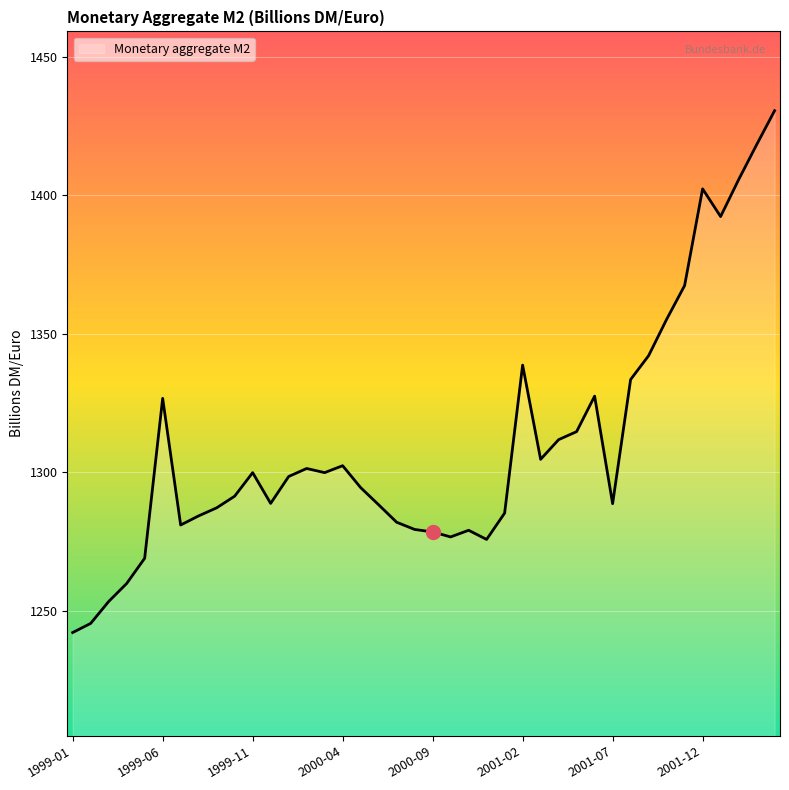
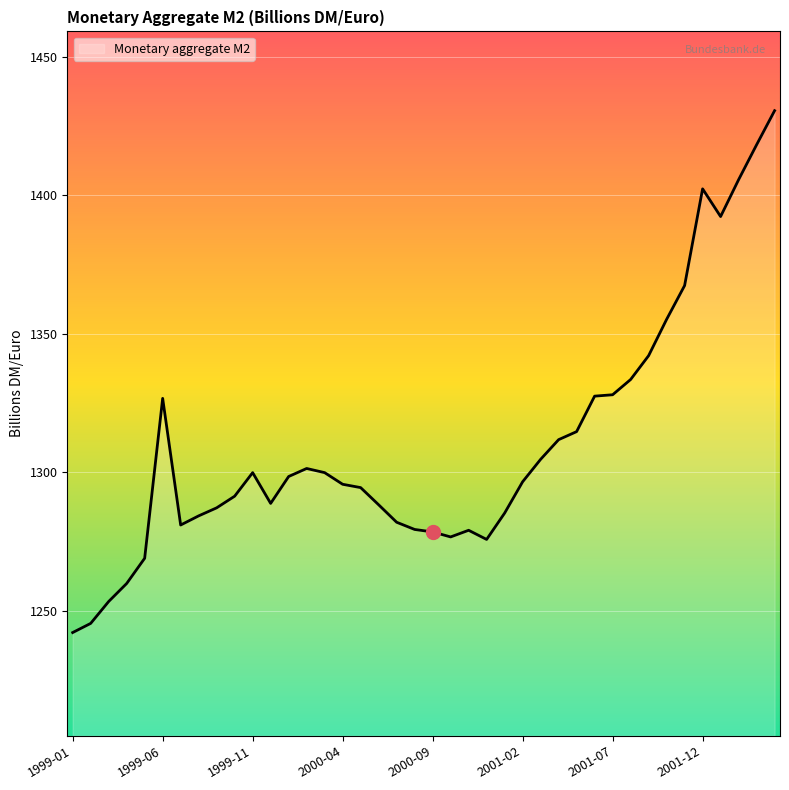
Monetary aggregate M2, 2000-04: 1302 -> 1296
Monetary aggregate M2, 2001-02: 1339 -> 1297
Monetary aggregate M2, 2001-07: 1289 -> 1328
